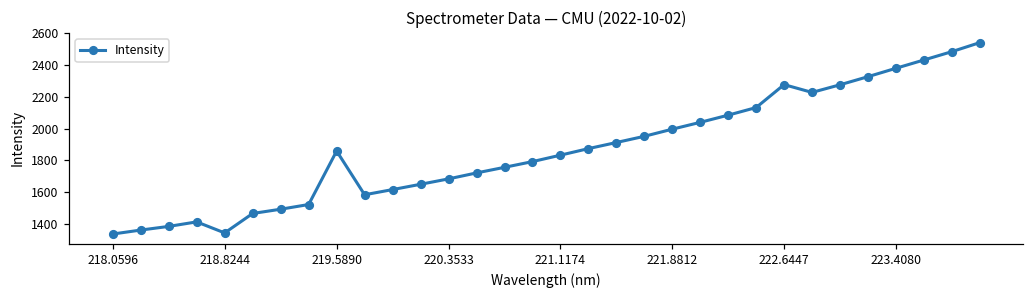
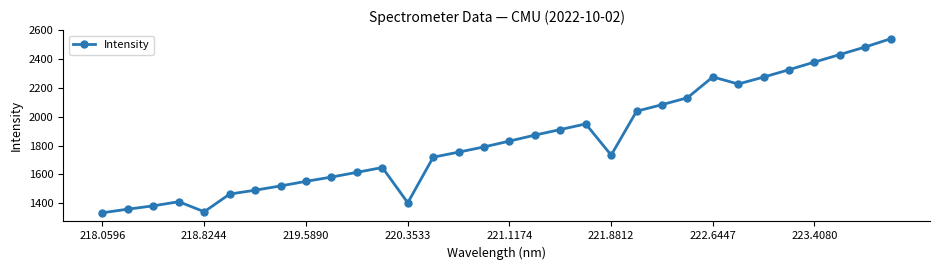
219.5890: 1860 -> 1550
220.3533: 1680 -> 1400
221.8812: 2000 -> 1730
